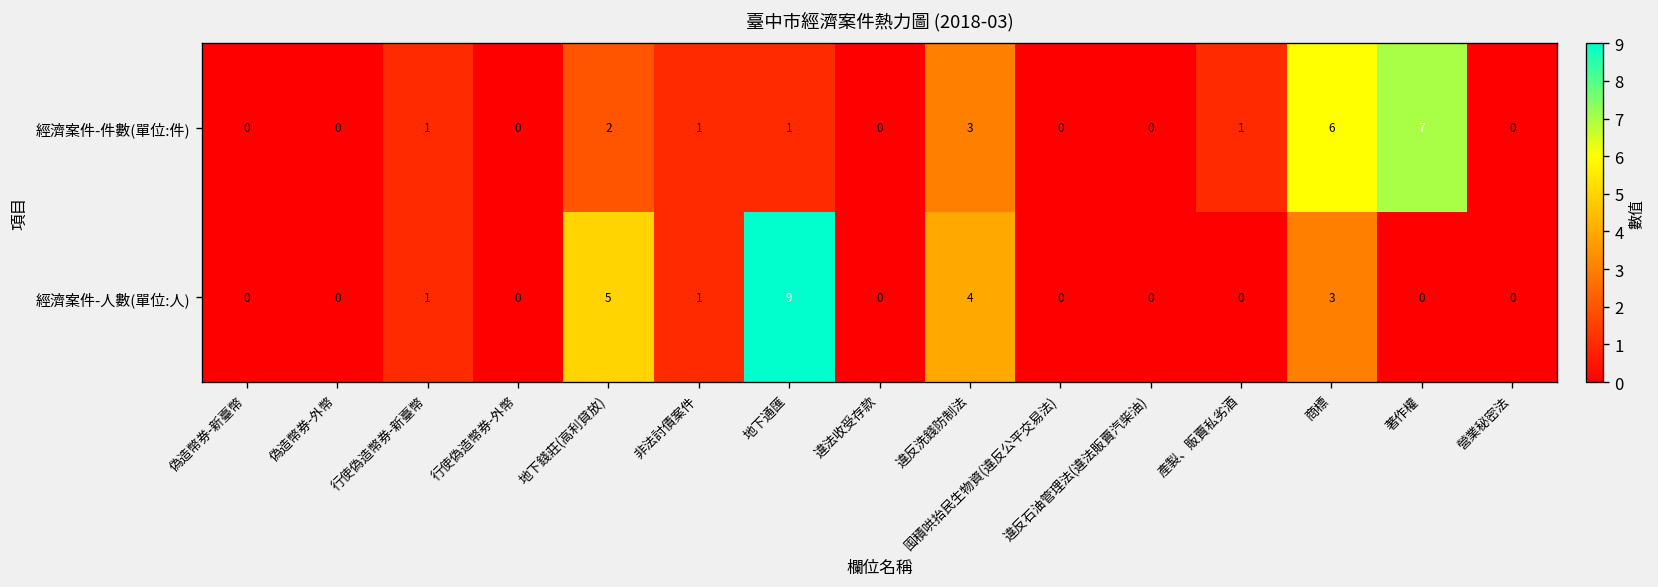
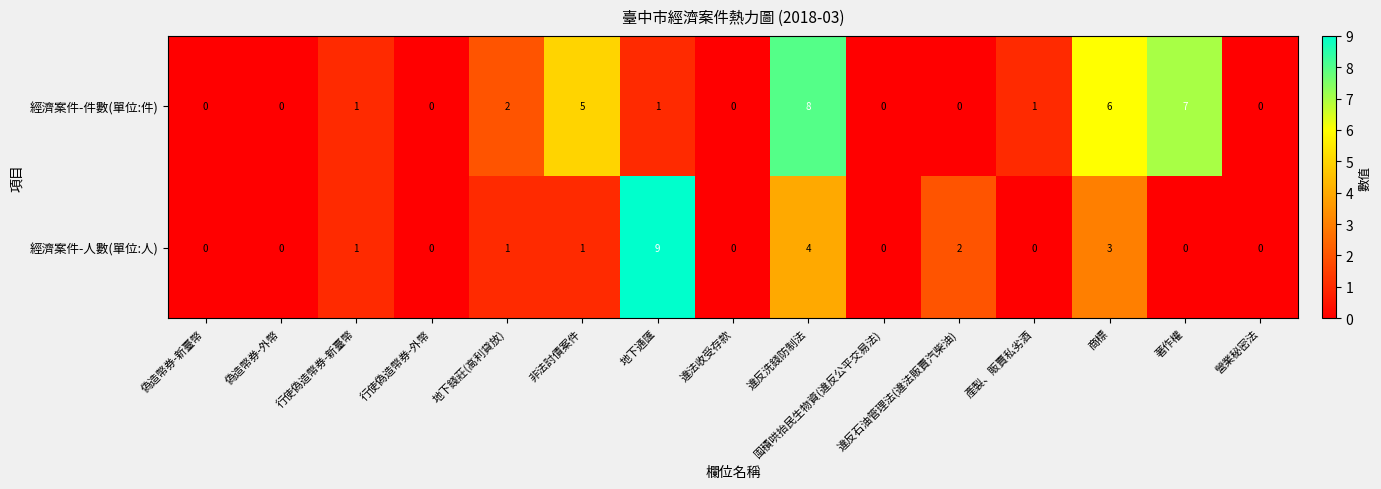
經濟案件-件數(單位:件), 非法討債案件: 1 -> 5
經濟案件-件數(單位:件), 違反洗錢防制法: 3 -> 8
經濟案件-人數(單位:人), 地下錢莊(高利貸放): 5 -> 1
經濟案件-人數(單位:人), 違反石油管理法(違法販賣汽柴油): 0 -> 2
